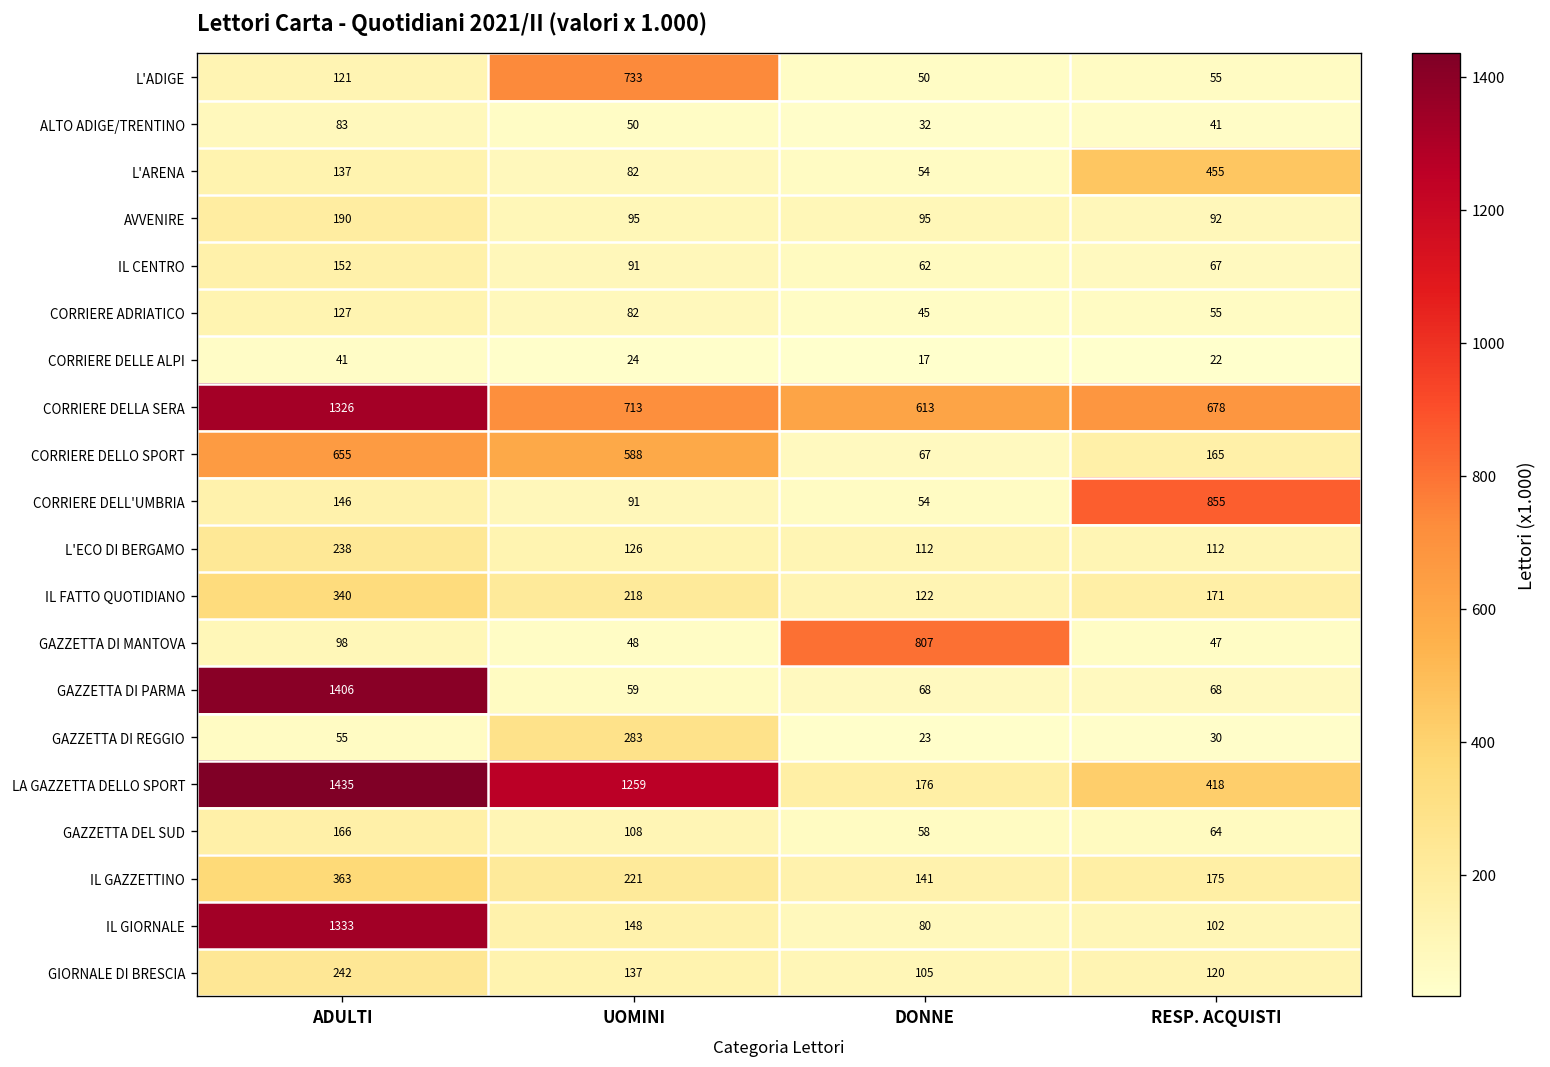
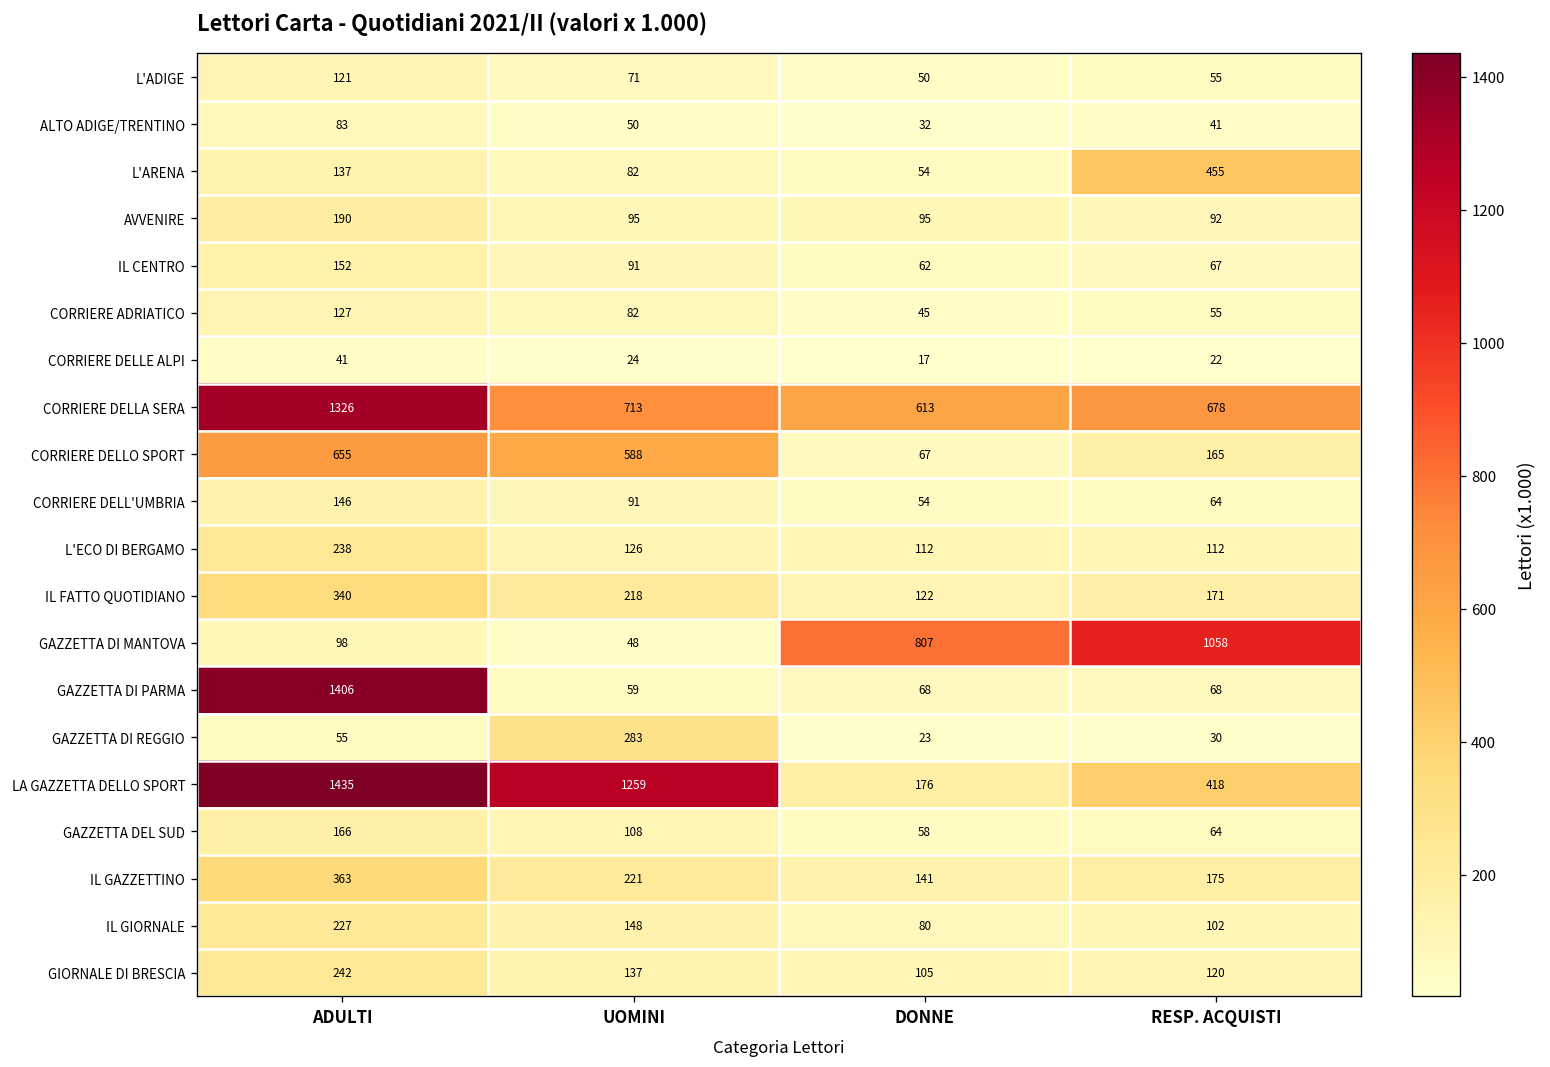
L'ADIGE, UOMINI: 733 -> 71
CORRIERE DELL'UMBRIA, RESP. ACQUISTI: 855 -> 64
GAZZETTA DI MANTOVA, RESP. ACQUISTI: 47 -> 1058
IL GIORNALE, ADULTI: 1333 -> 227
